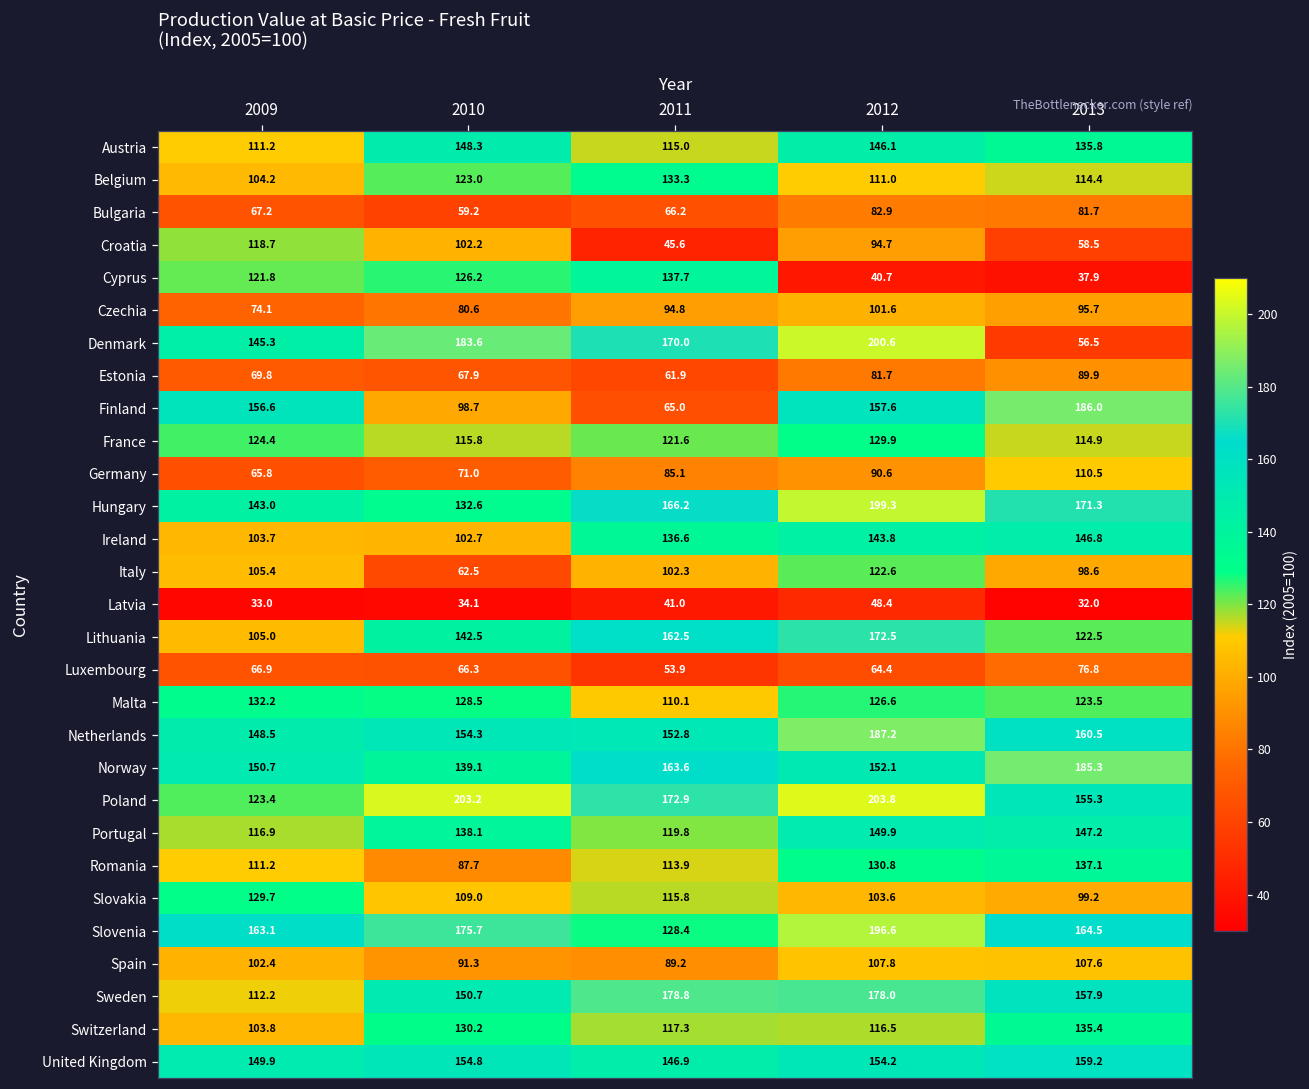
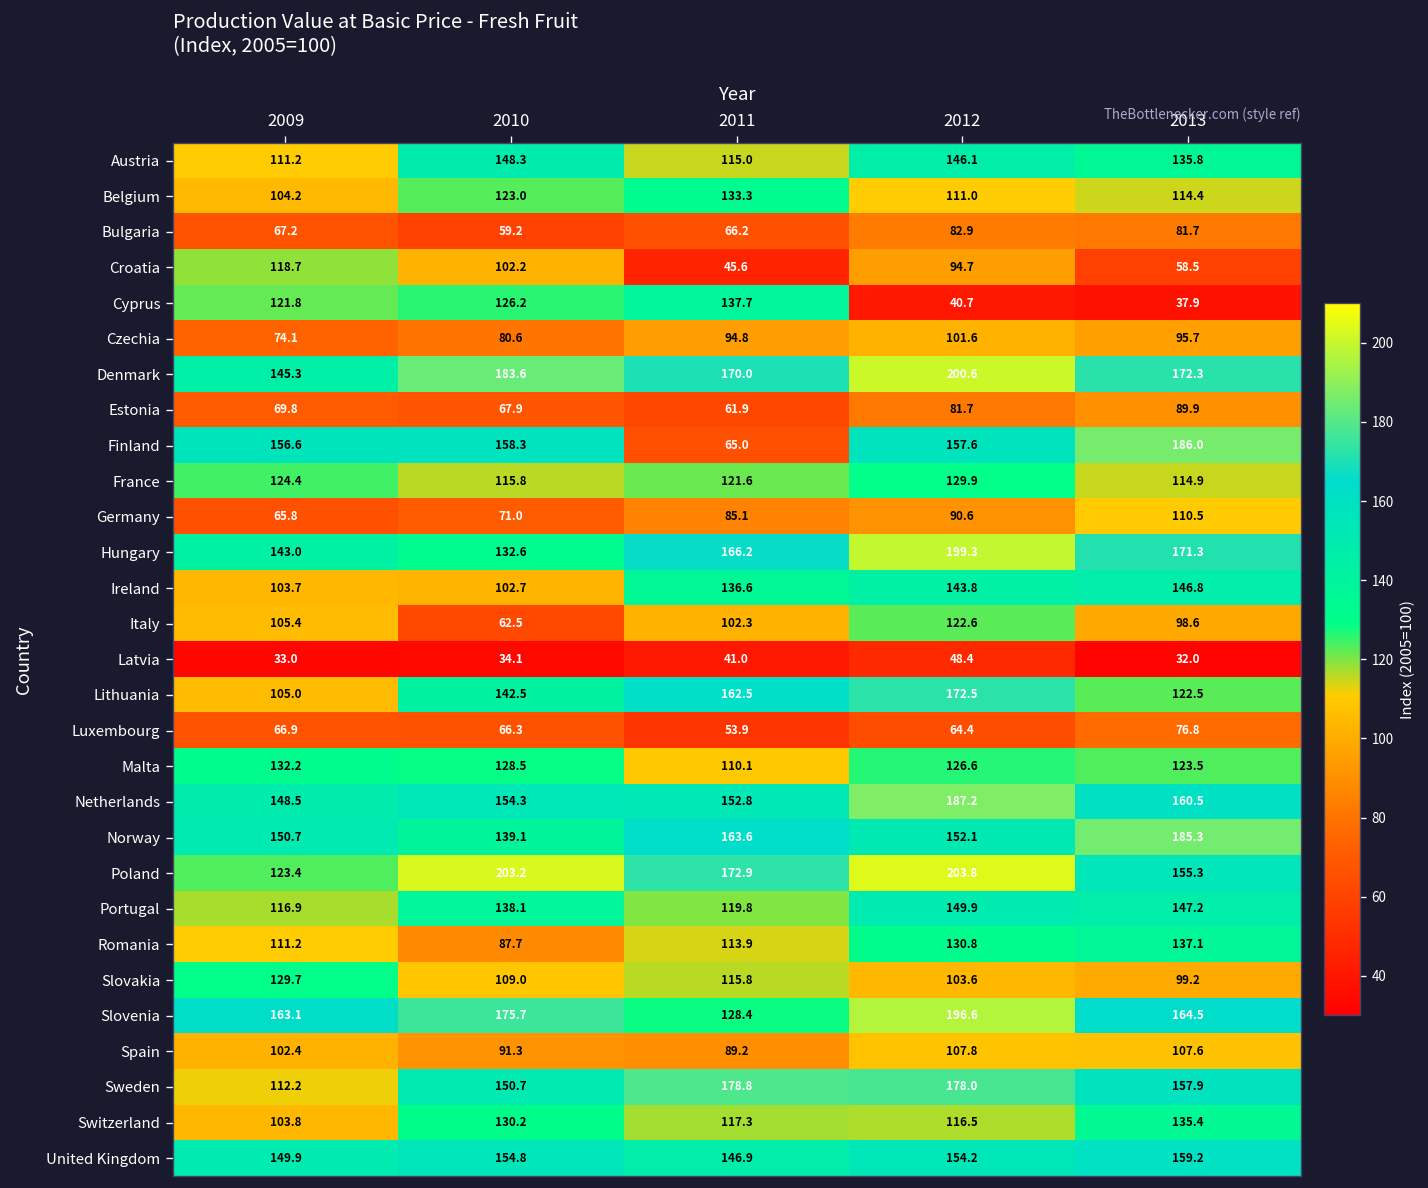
Denmark, 2013: 56.5 -> 172.3
Finland, 2010: 98.7 -> 158.3
